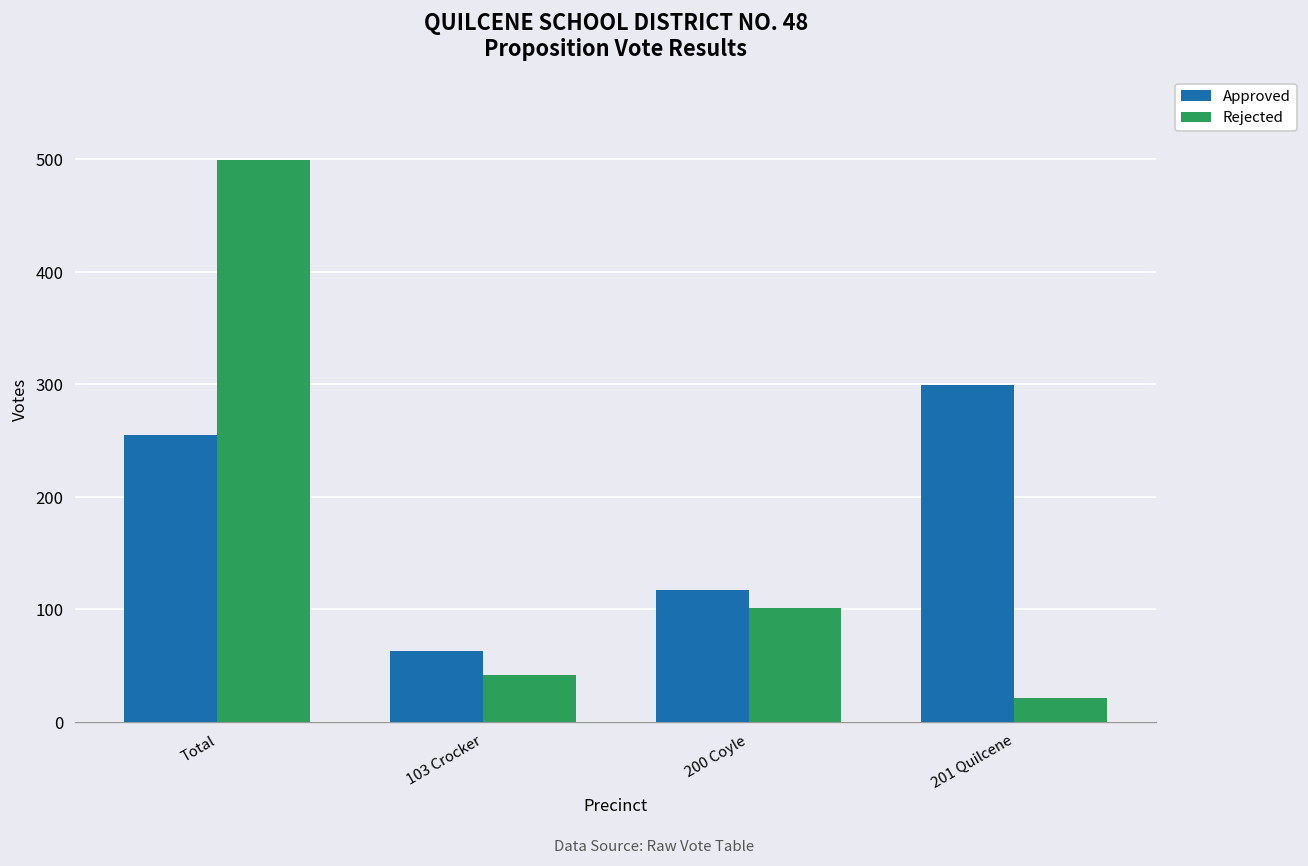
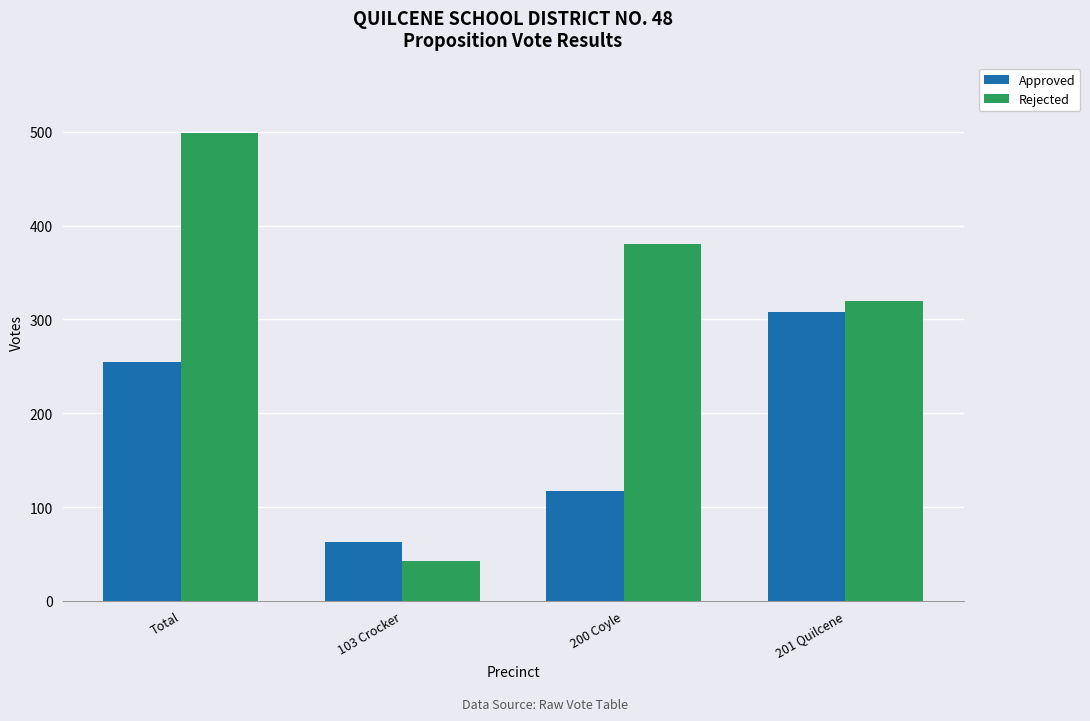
Rejected, 200 Coyle: 100 -> 380
Approved, 201 Quilcene: 300 -> 310
Rejected, 201 Quilcene: 20 -> 320
